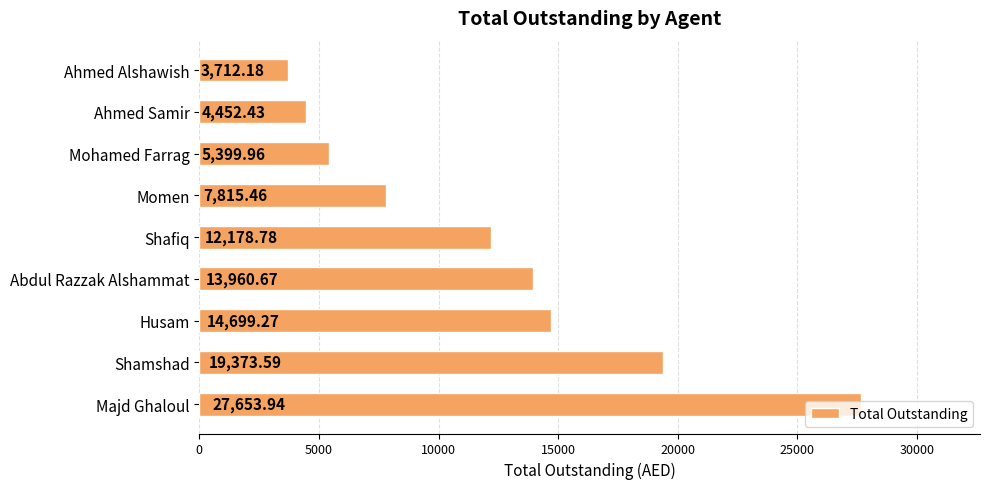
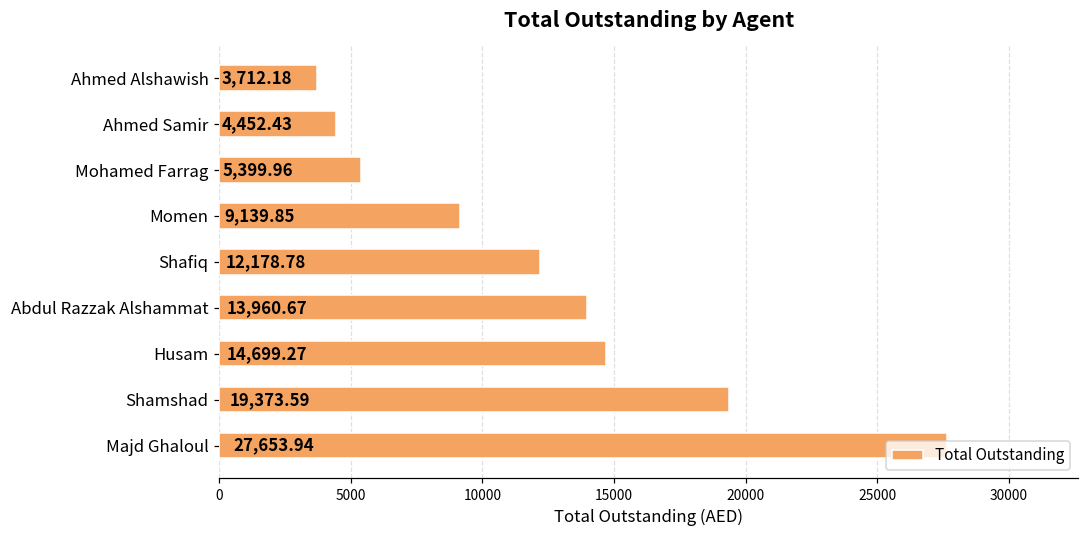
Momen: 7,815.46 -> 9,139.85
